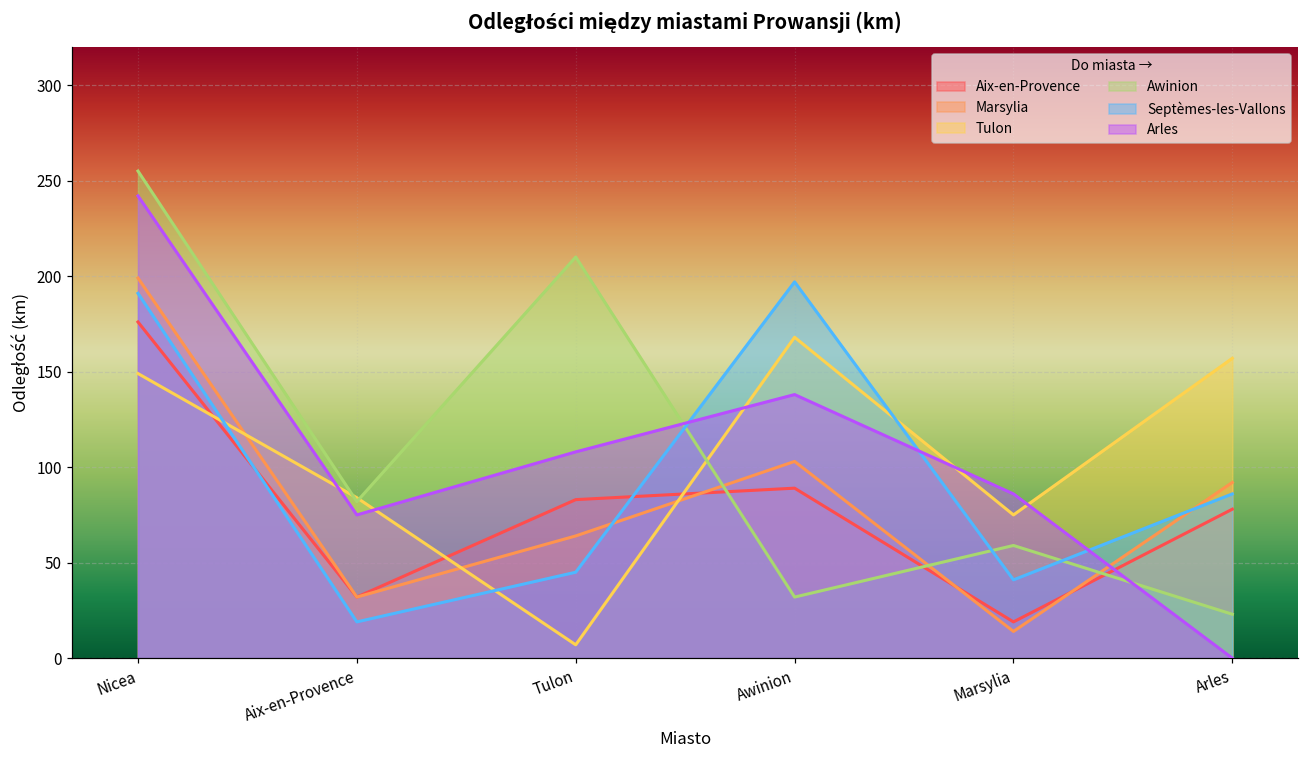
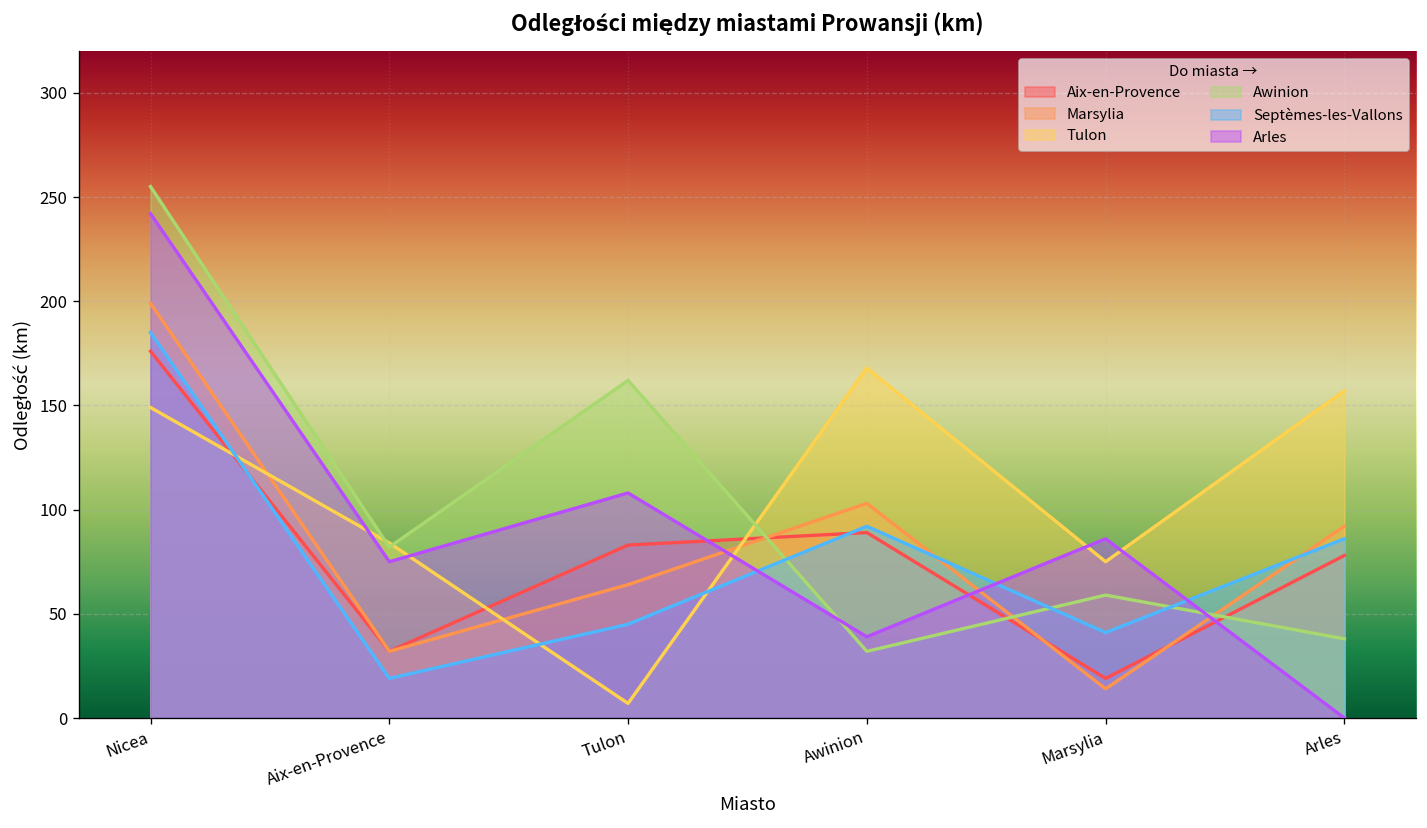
Septèmes-les-Vallons, Nicea: 191 -> 185
Awinion, Tulon: 210 -> 162
Septèmes-les-Vallons, Awinion: 197 -> 92
Arles, Awinion: 138 -> 39
Awinion, Arles: 23 -> 38
